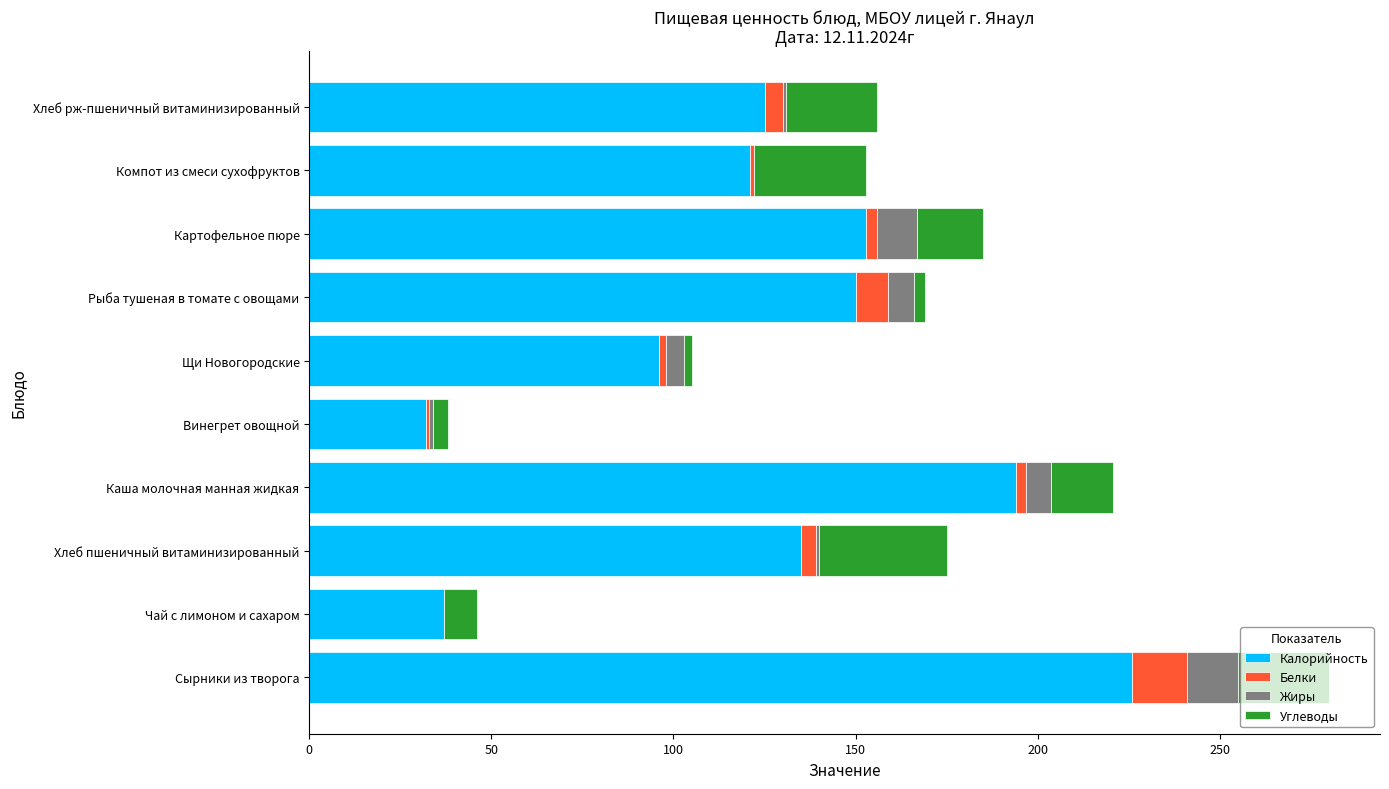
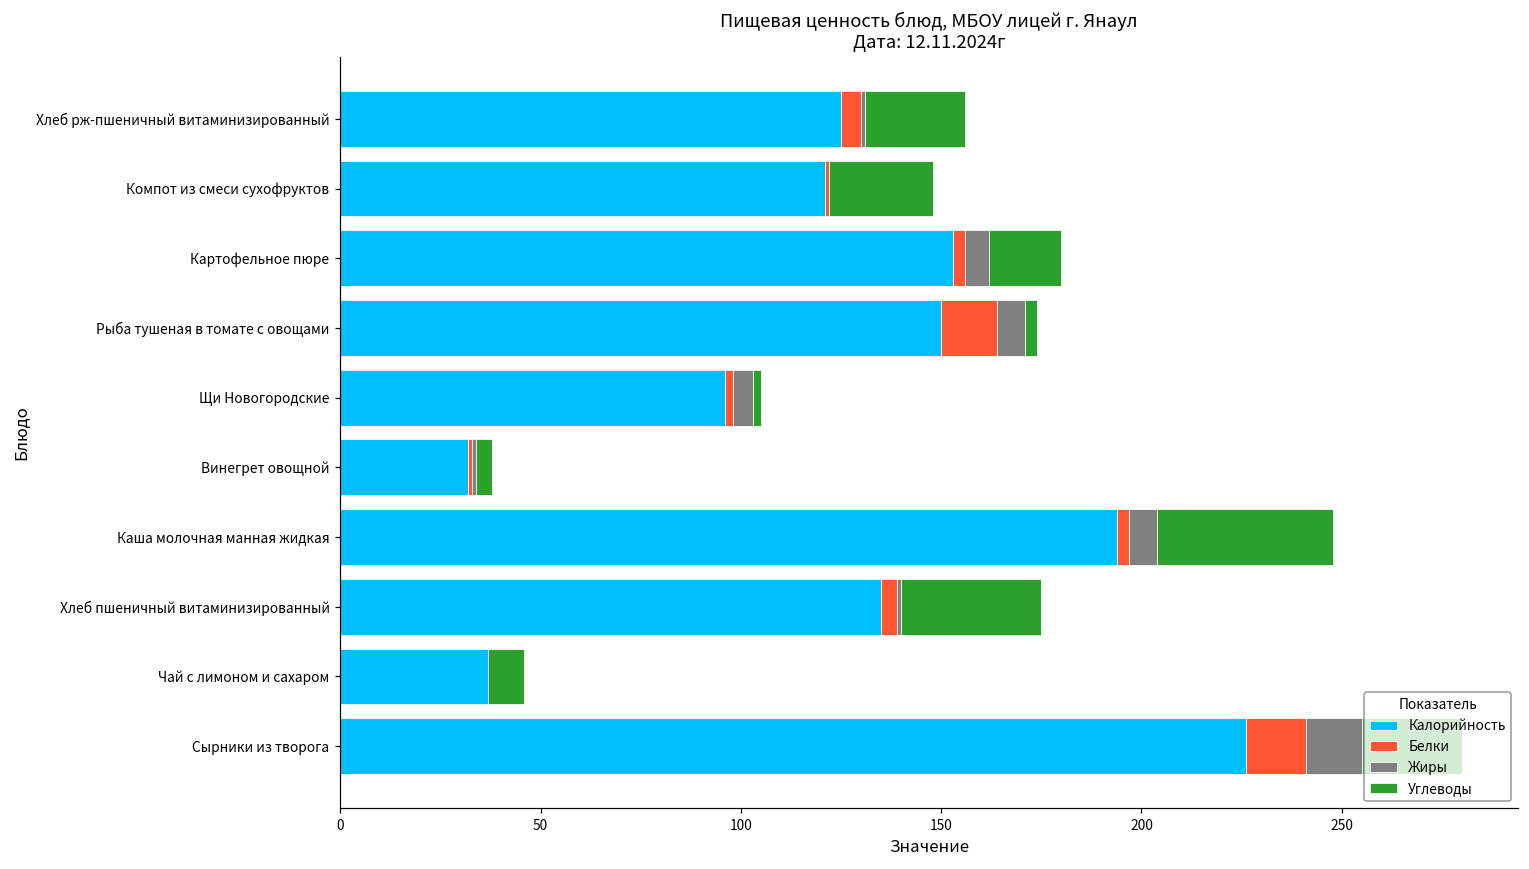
Углеводы, Компот из смеси сухофруктов: 31 -> 26
Жиры, Картофельное пюре: 11 -> 6
Белки, Рыба тушеная в томате с овощами: 9 -> 14
Углеводы, Каша молочная манная жидкая: 17 -> 44
